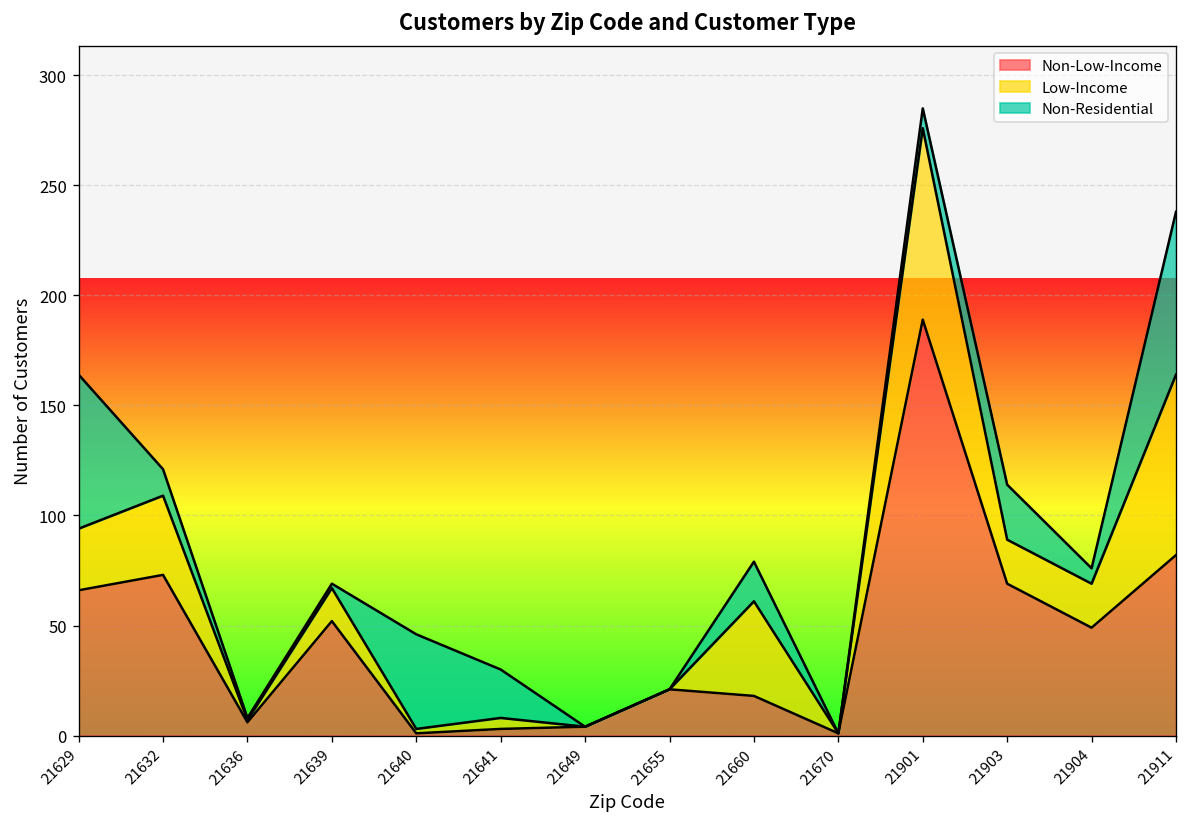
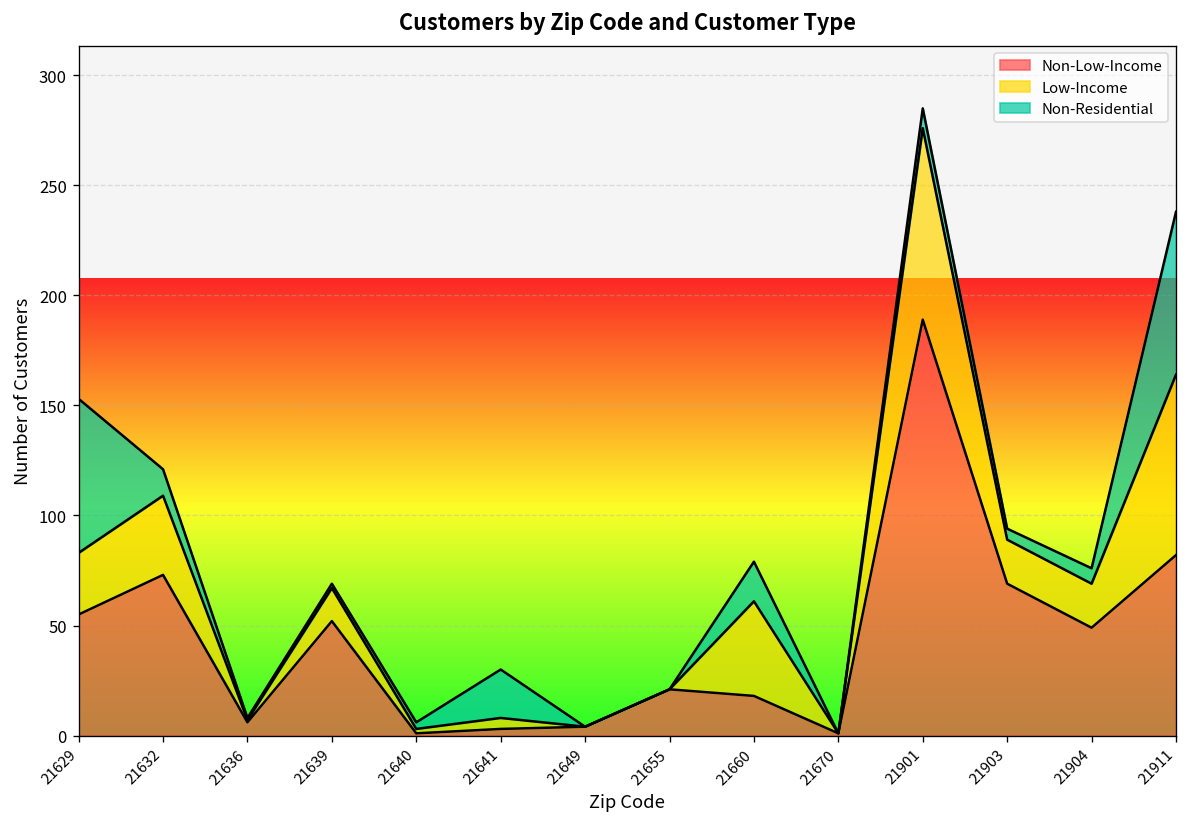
Non-Low-Income, 21629: 66 -> 55
Non-Residential, 21640: 43 -> 3
Non-Residential, 21903: 25 -> 5
